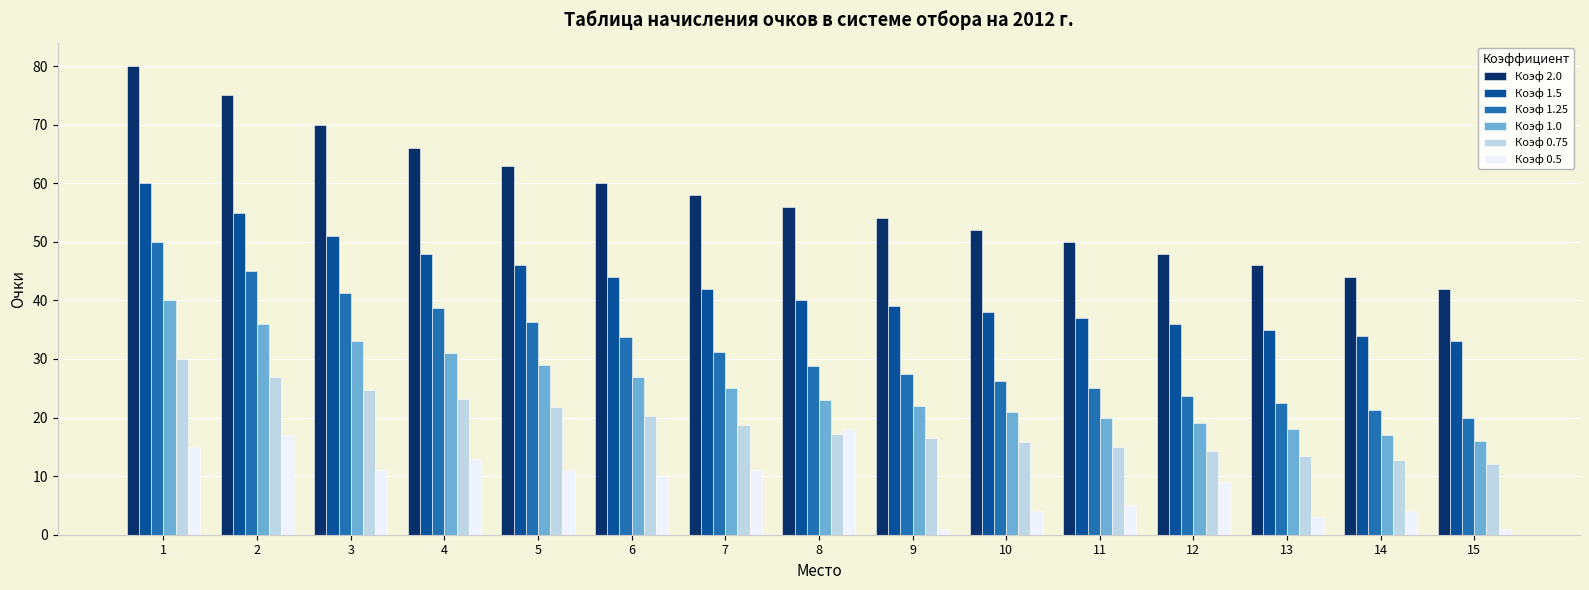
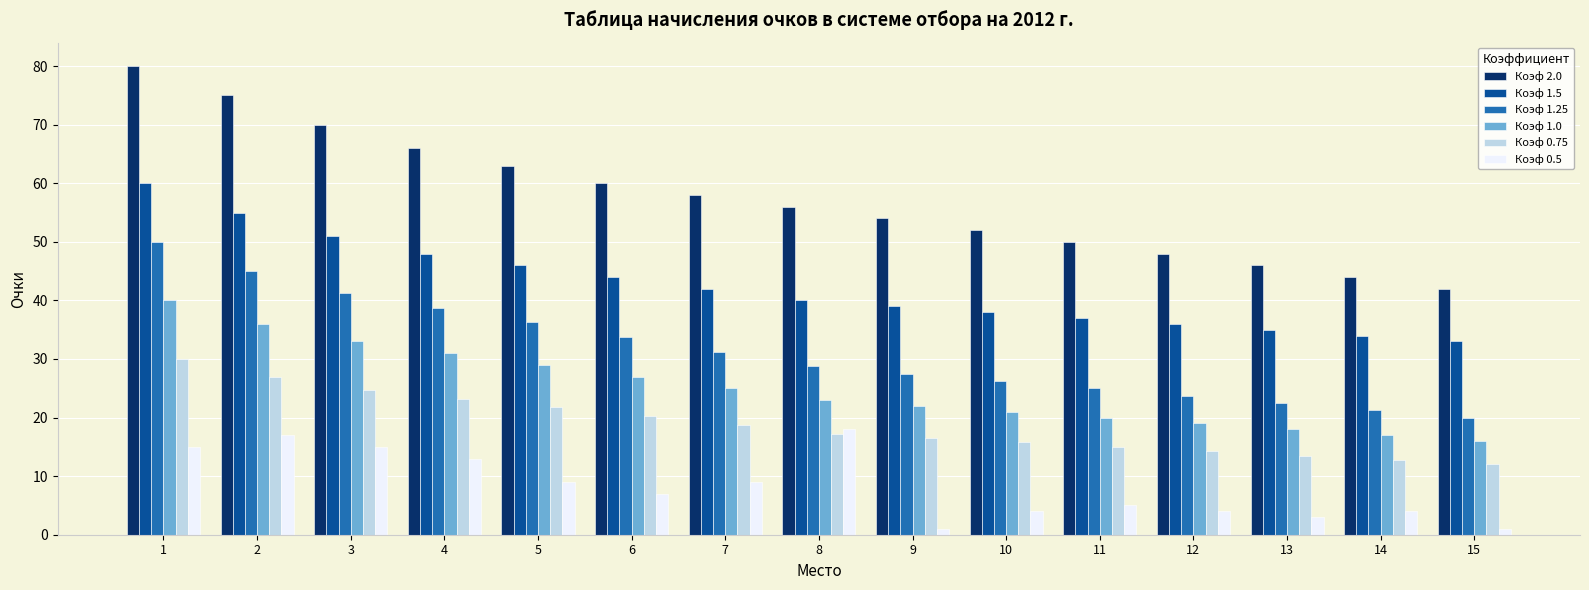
Коэф 0.5, 3: 11 -> 15
Коэф 0.5, 5: 11 -> 9
Коэф 0.5, 6: 10 -> 7
Коэф 0.5, 7: 11 -> 9
Коэф 0.5, 12: 9 -> 4
